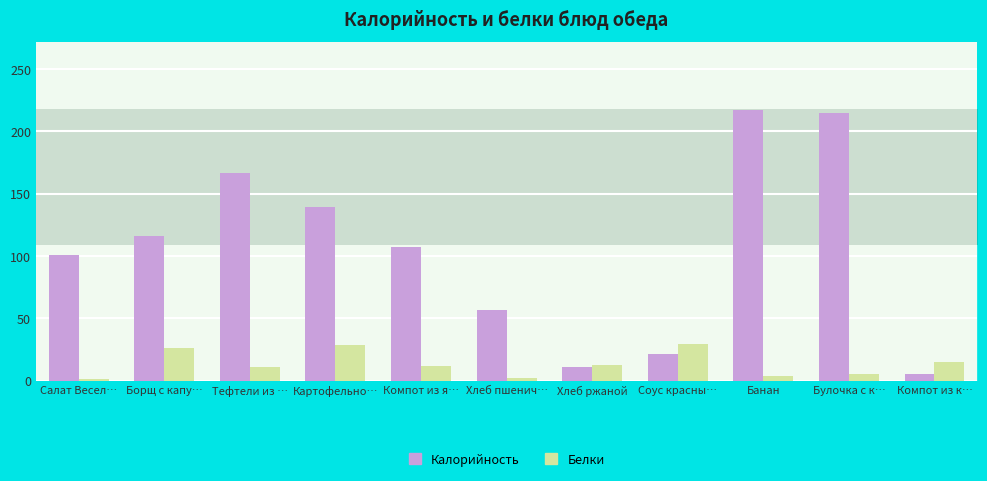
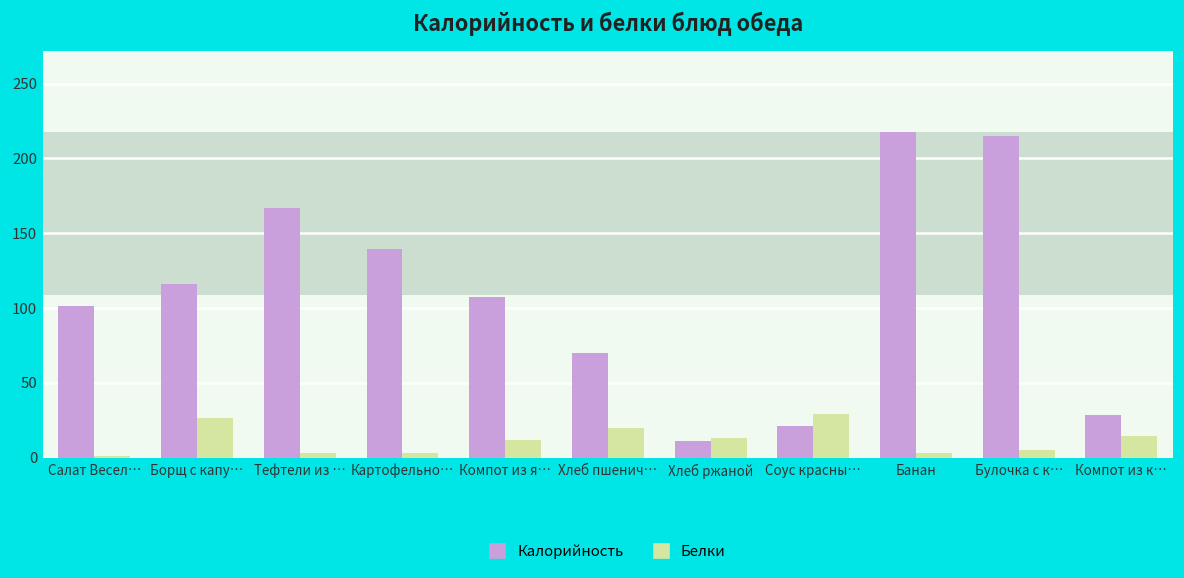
Белки, Тефтели из …: 11 -> 3
Белки, Картофельно…: 29 -> 3
Калорийность, Хлеб пшенич…: 57 -> 70
Белки, Хлеб пшенич…: 2 -> 20
Калорийность, Компот из к…: 5 -> 29
